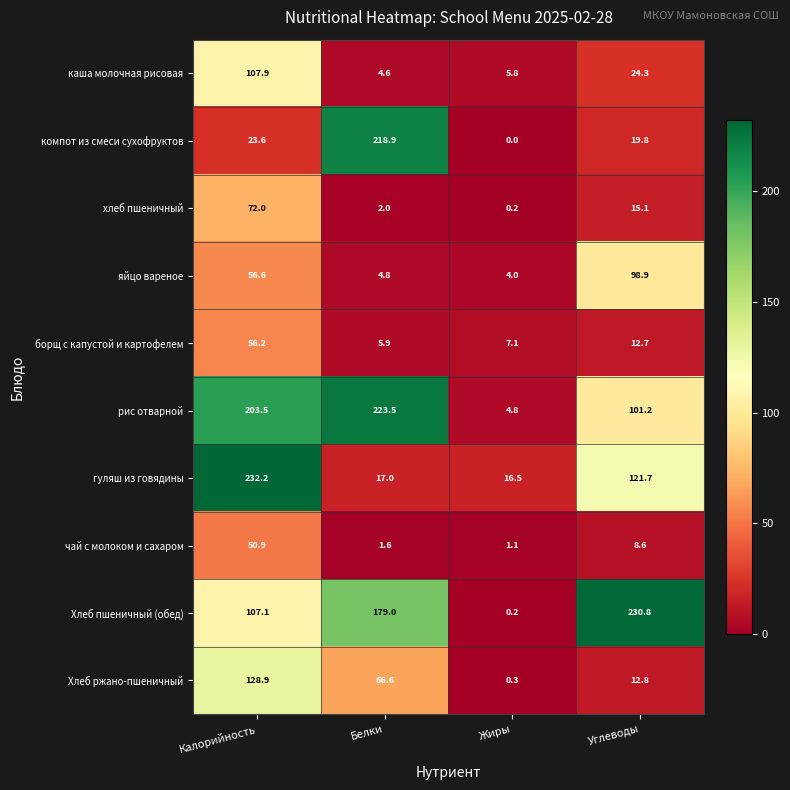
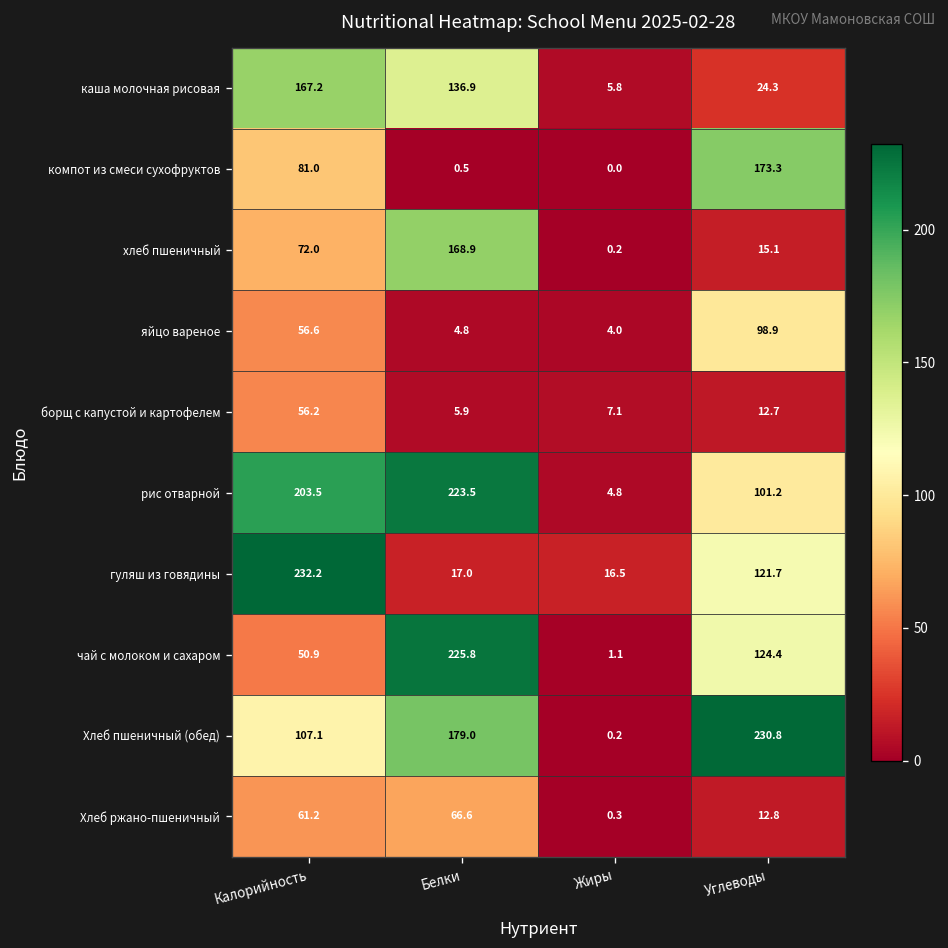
каша молочная рисовая, Калорийность: 107.9 -> 167.2
каша молочная рисовая, Белки: 4.6 -> 136.9
компот из смеси сухофруктов, Калорийность: 23.6 -> 81.0
компот из смеси сухофруктов, Белки: 218.9 -> 0.5
компот из смеси сухофруктов, Углеводы: 19.8 -> 173.3
хлеб пшеничный, Белки: 2.0 -> 168.9
чай с молоком и сахаром, Белки: 1.6 -> 225.8
чай с молоком и сахаром, Углеводы: 8.6 -> 124.4
Хлеб ржано-пшеничный, Калорийность: 128.9 -> 61.2
